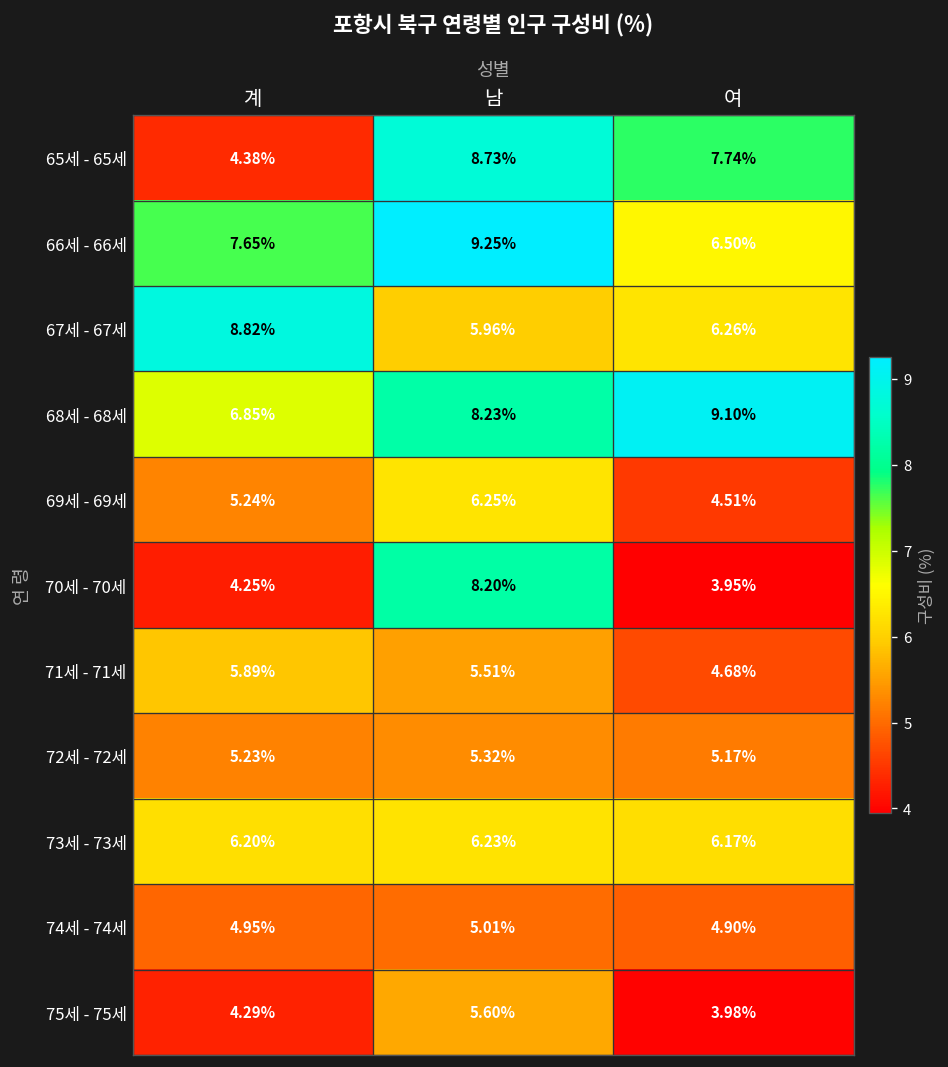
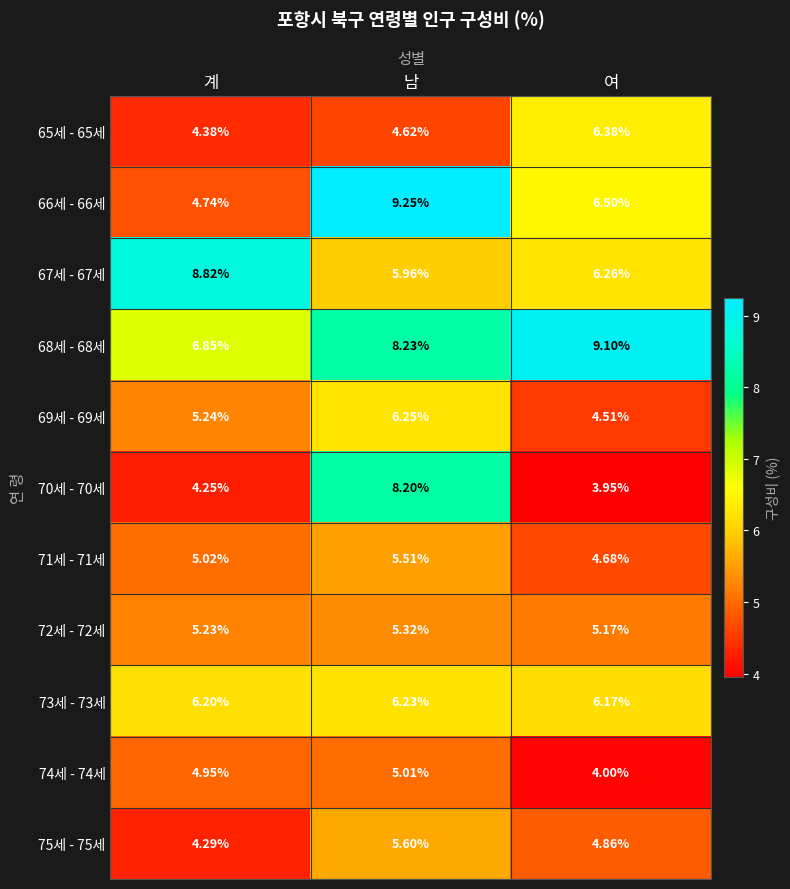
65세 - 65세, 남: 8.73% -> 4.62%
65세 - 65세, 여: 7.74% -> 6.38%
66세 - 66세, 계: 7.65% -> 4.74%
71세 - 71세, 계: 5.89% -> 5.02%
74세 - 74세, 여: 4.90% -> 4.00%
75세 - 75세, 여: 3.98% -> 4.86%
